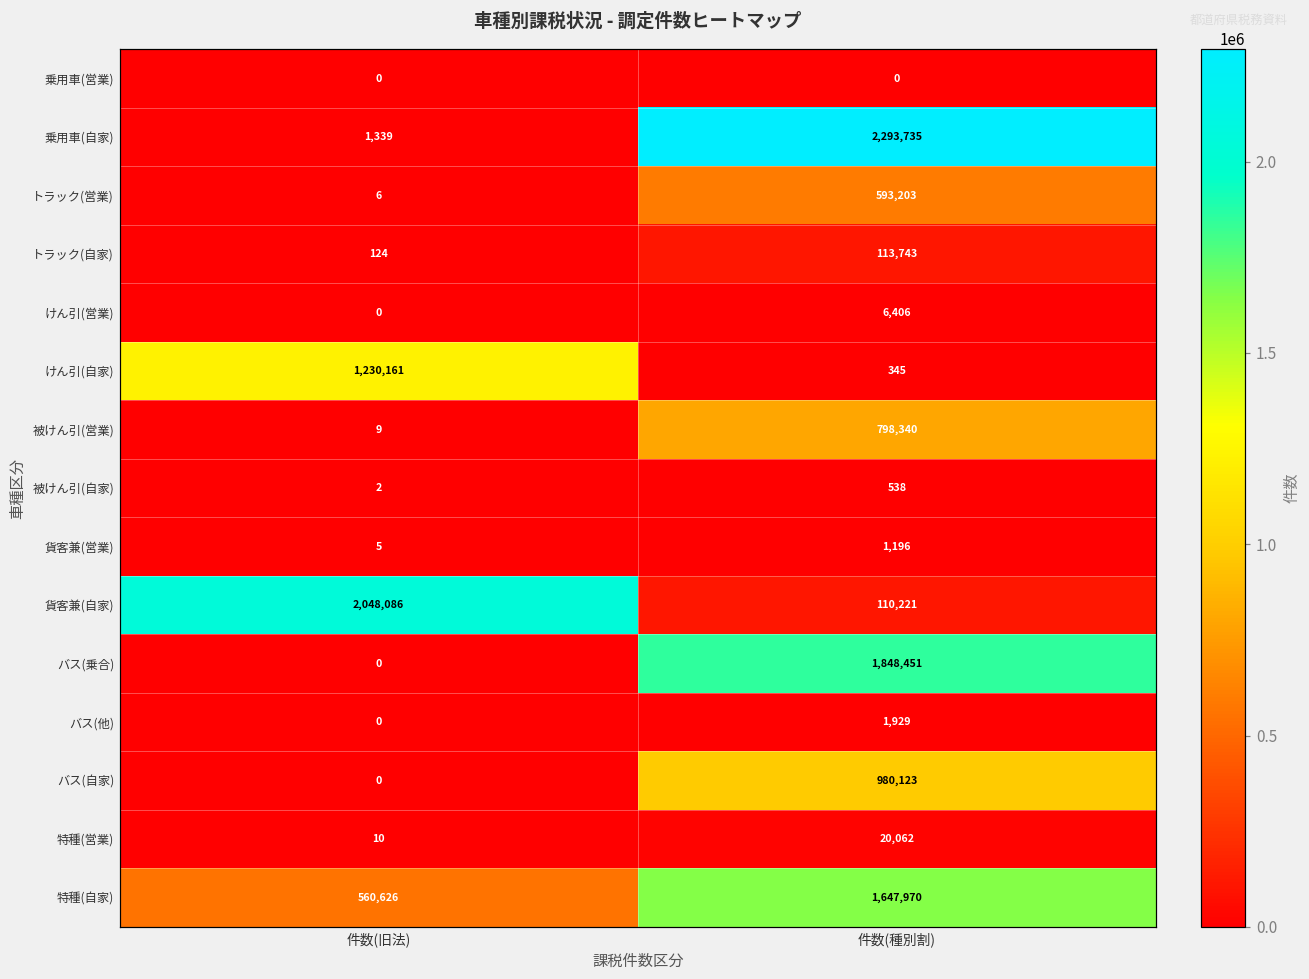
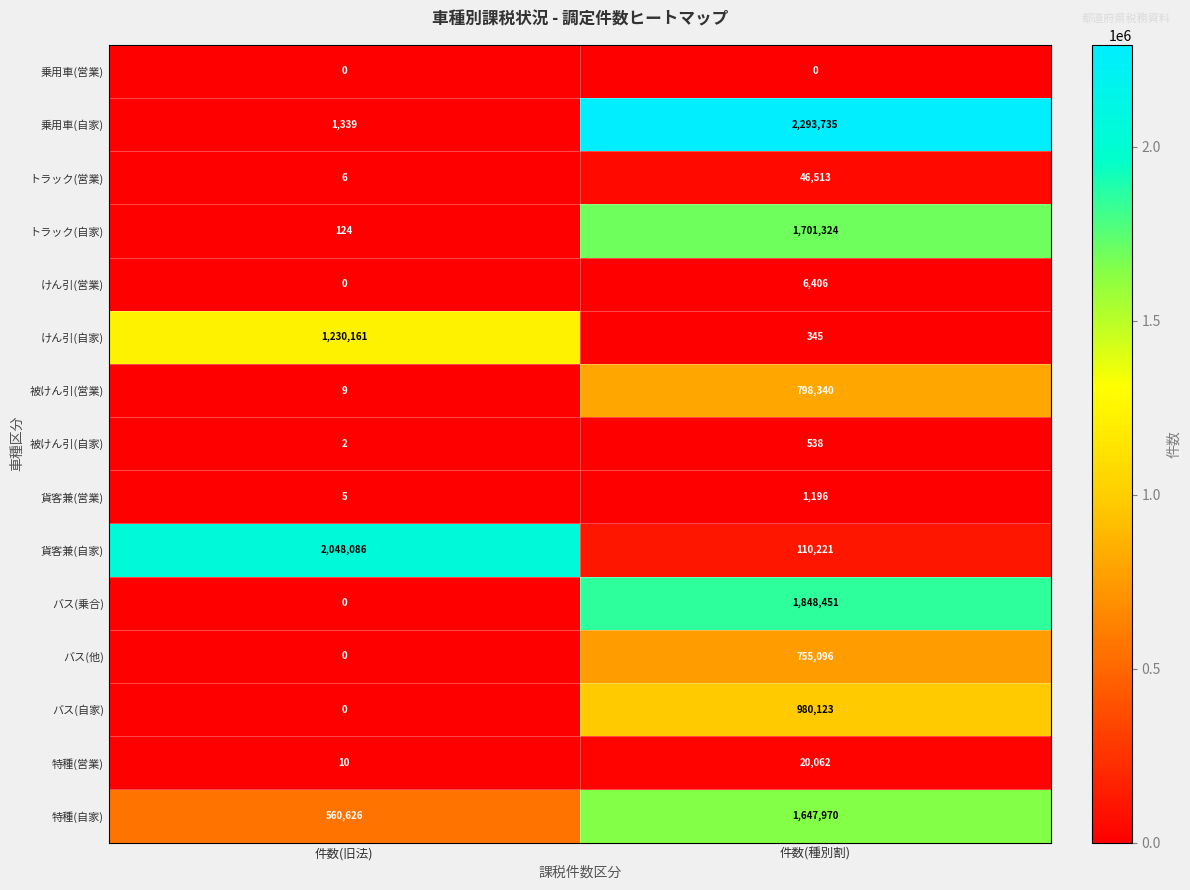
トラック(営業), 件数(種別割): 593,203 -> 46,513
トラック(自家), 件数(種別割): 113,743 -> 1,701,324
バス(他), 件数(種別割): 1,929 -> 755,096
